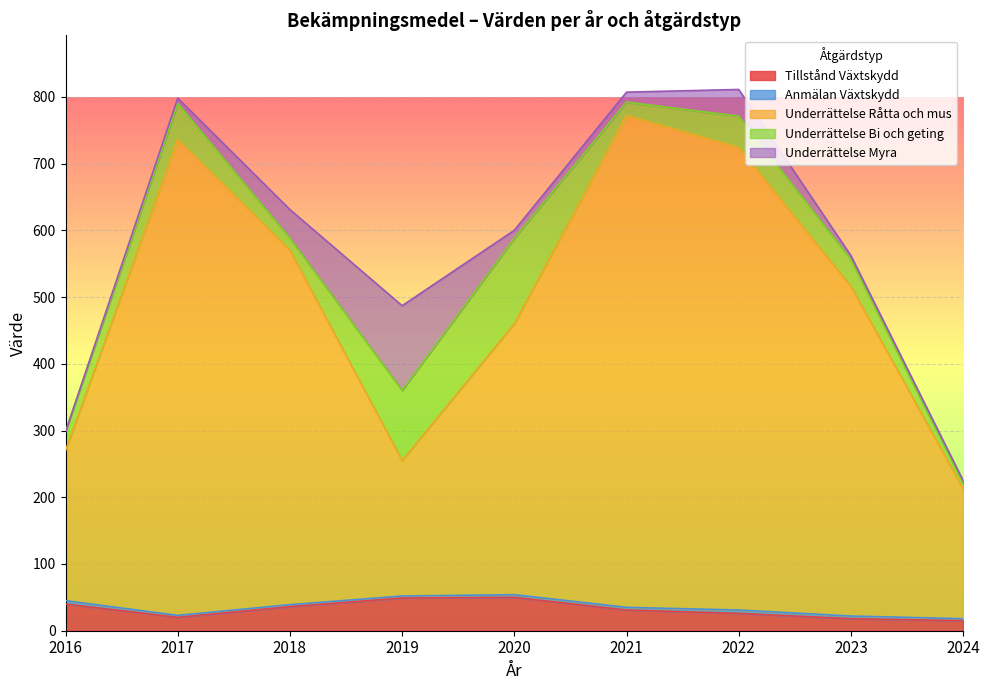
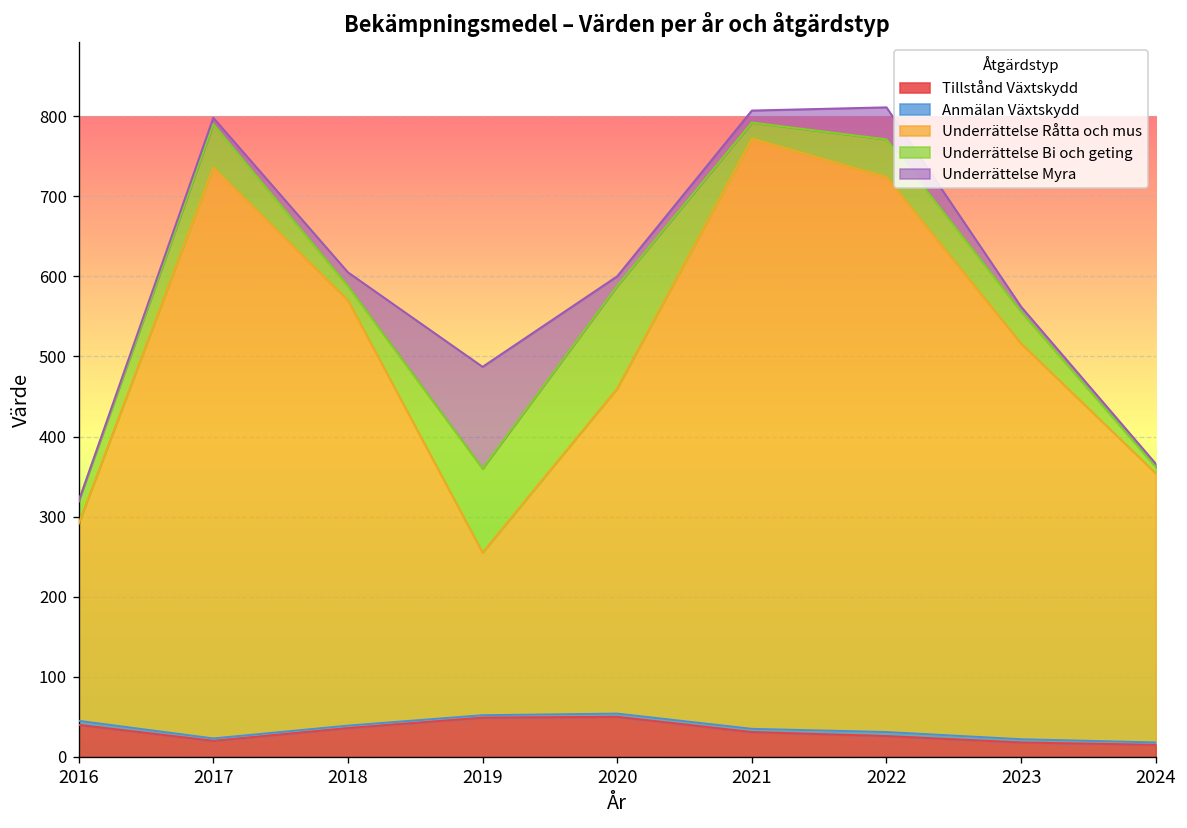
Underrättelse Råtta och mus, 2016: 230 -> 250
Underrättelse Myra, 2018: 40 -> 20
Underrättelse Råtta och mus, 2024: 200 -> 340
